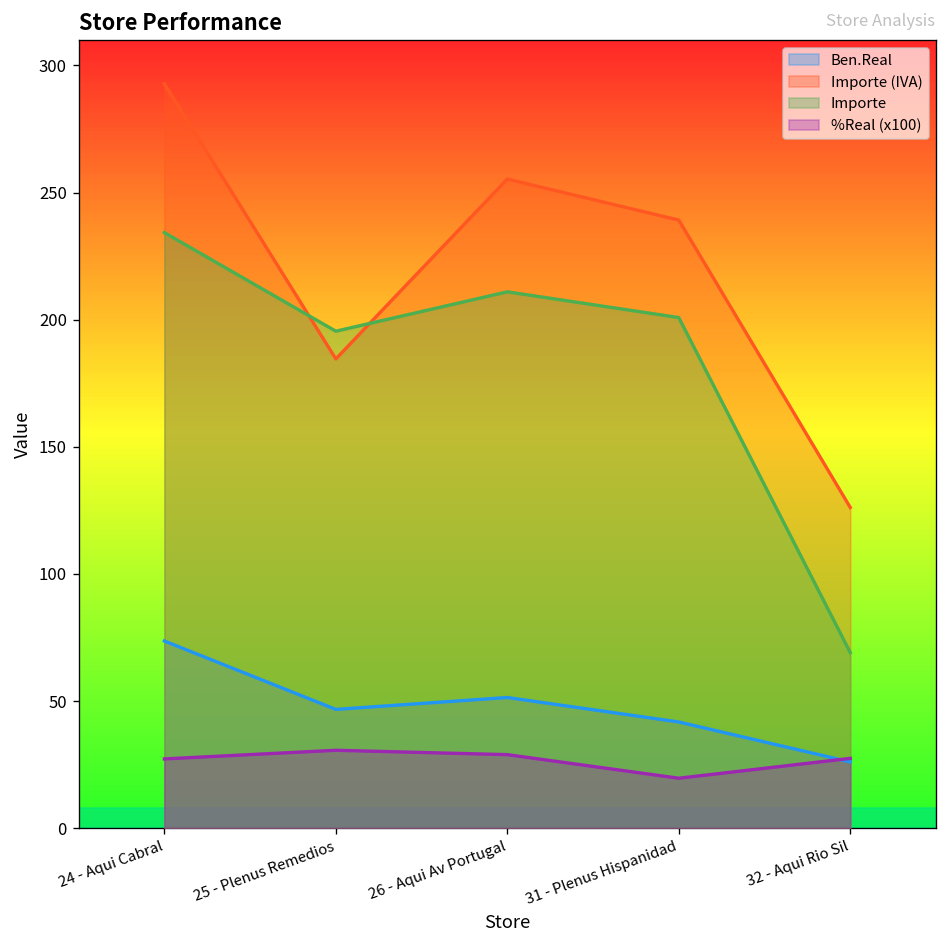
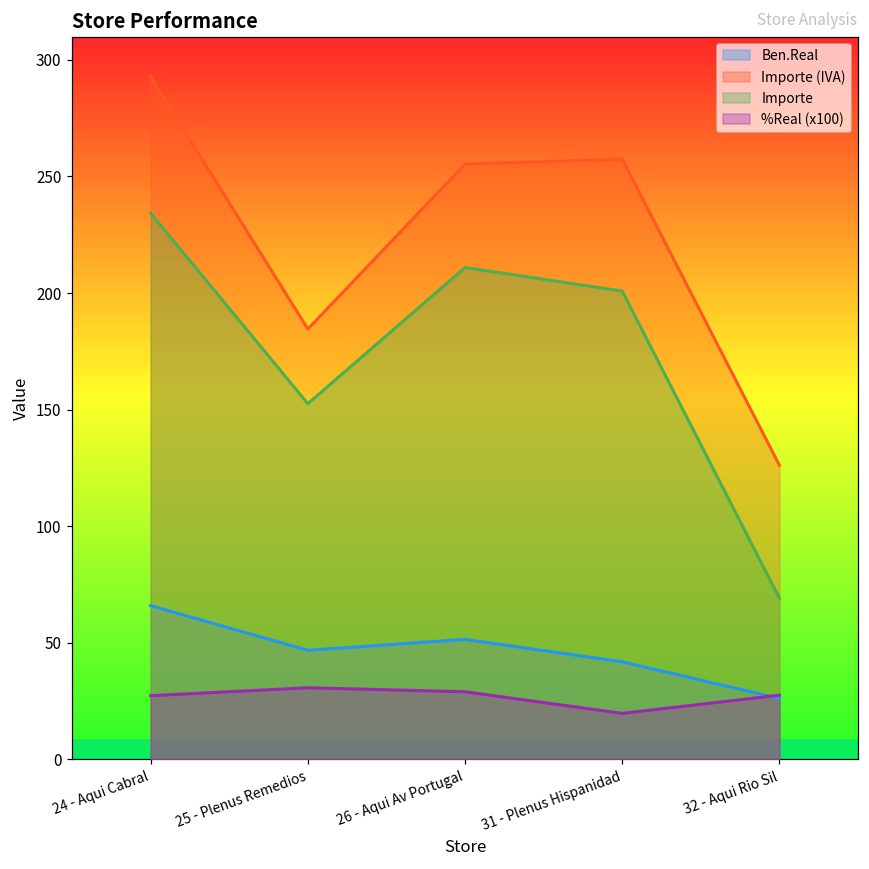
Ben.Real, 24 - Aqui Cabral: 74 -> 66
Importe, 25 - Plenus Remedios: 195 -> 153
Importe (IVA), 31 - Plenus Hispanidad: 239 -> 257
